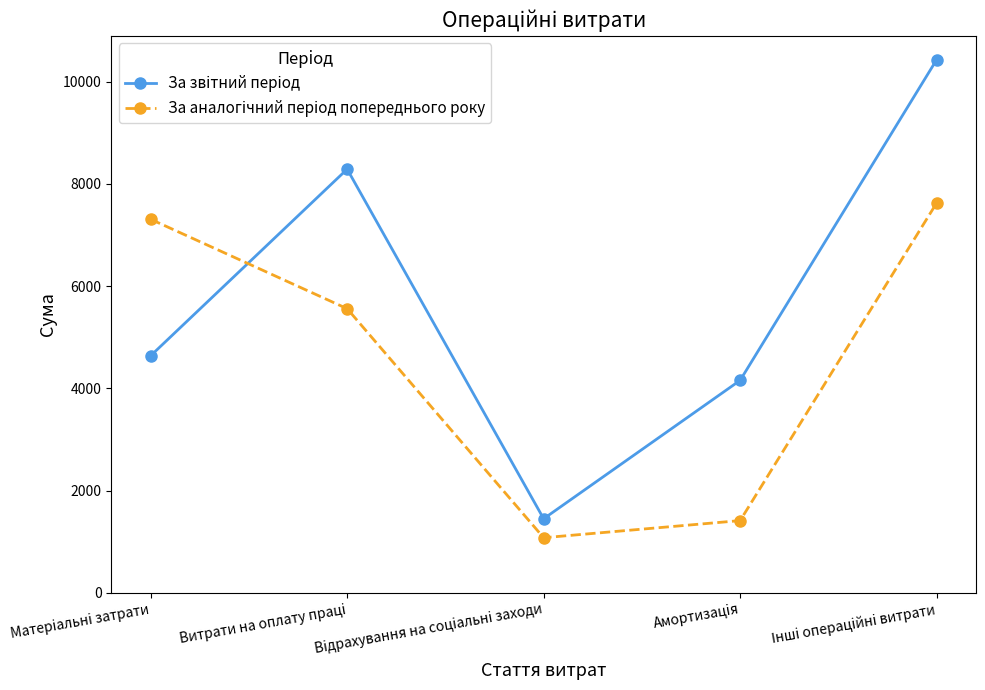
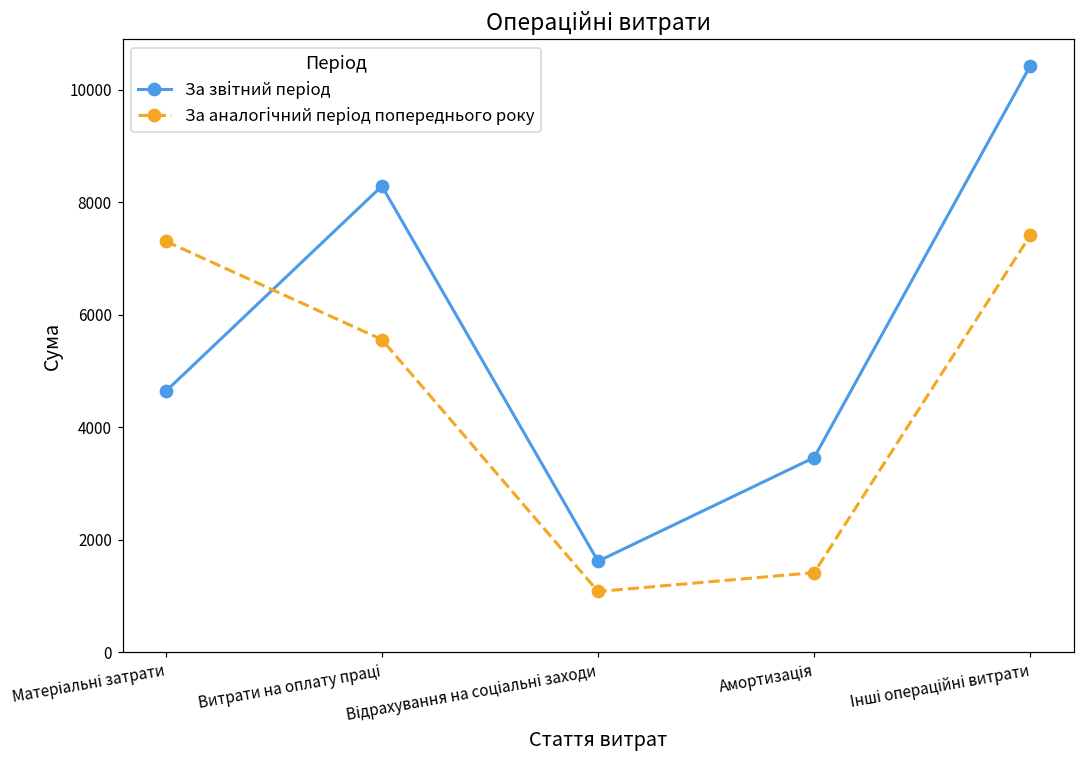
За звітний період, Відрахування на соціальні заходи: 1400 -> 1600
За звітний період, Амортизація: 4200 -> 3500
За аналогічний період попереднього року, Інші операційні витрати: 7600 -> 7400
